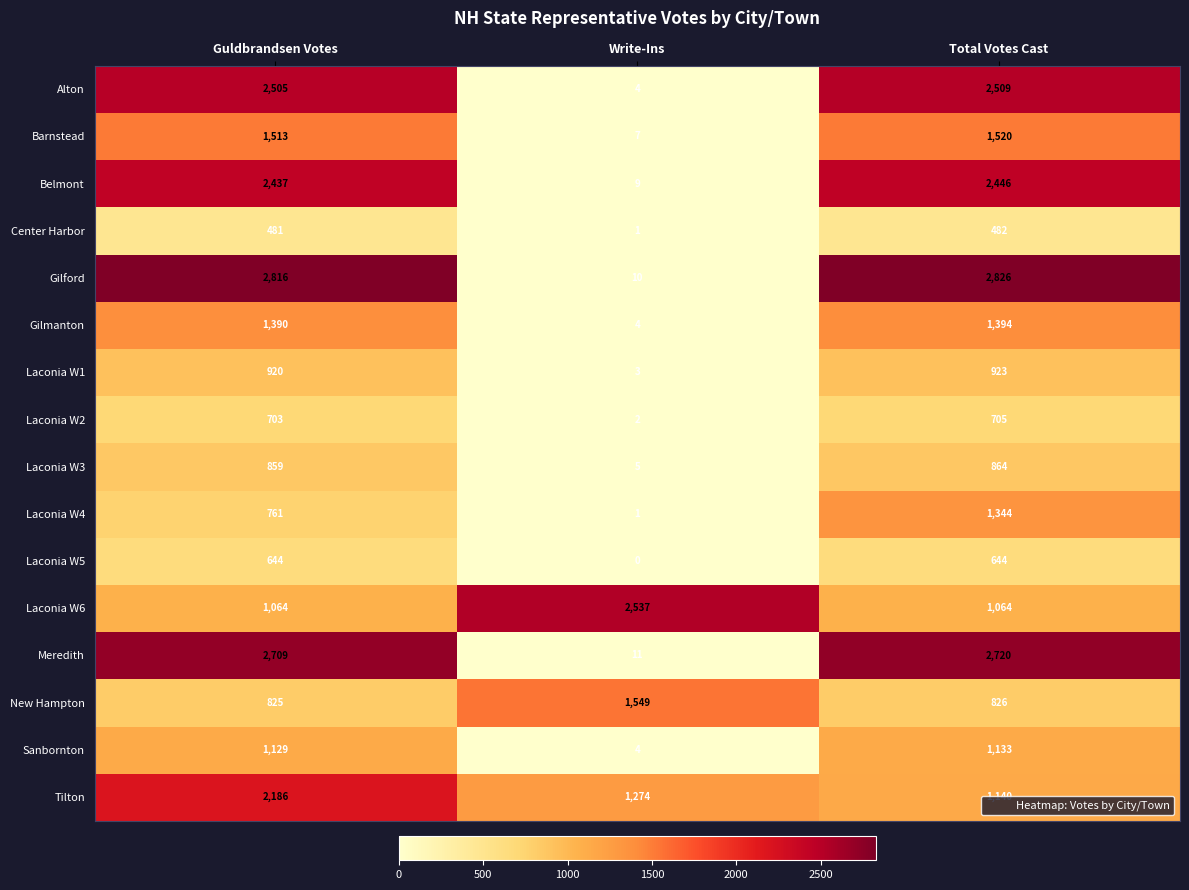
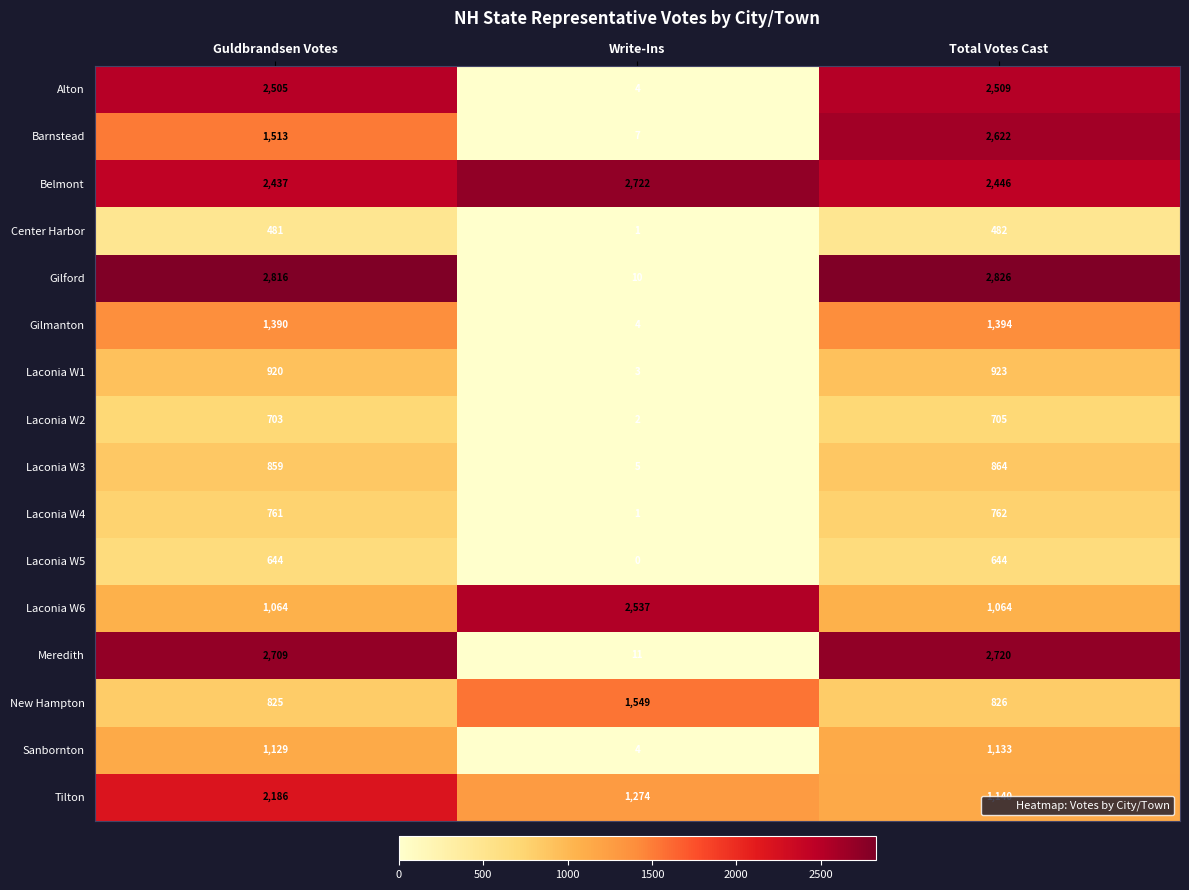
Barnstead, Total Votes Cast: 1,520 -> 2,622
Belmont, Write-Ins: 9 -> 2,722
Laconia W4, Total Votes Cast: 1,344 -> 762
